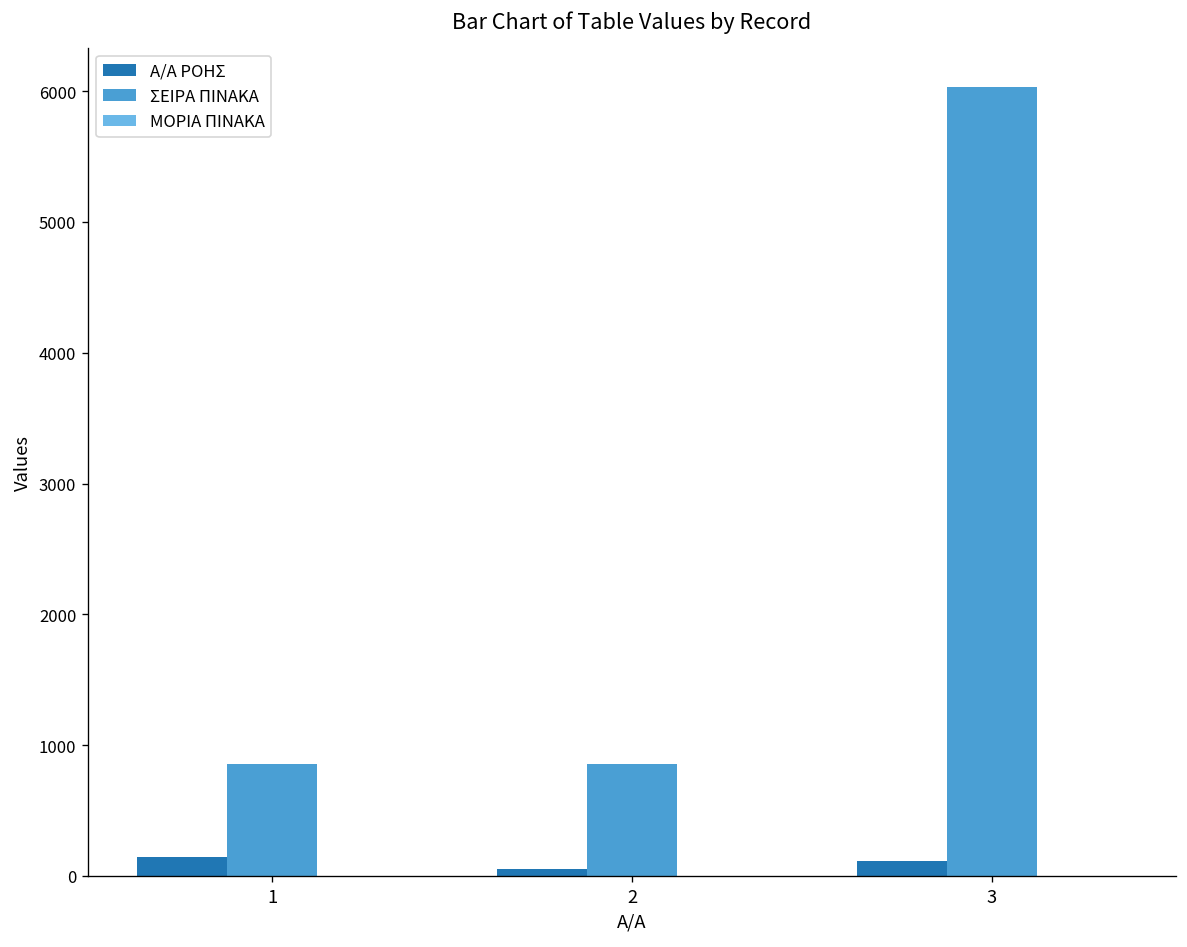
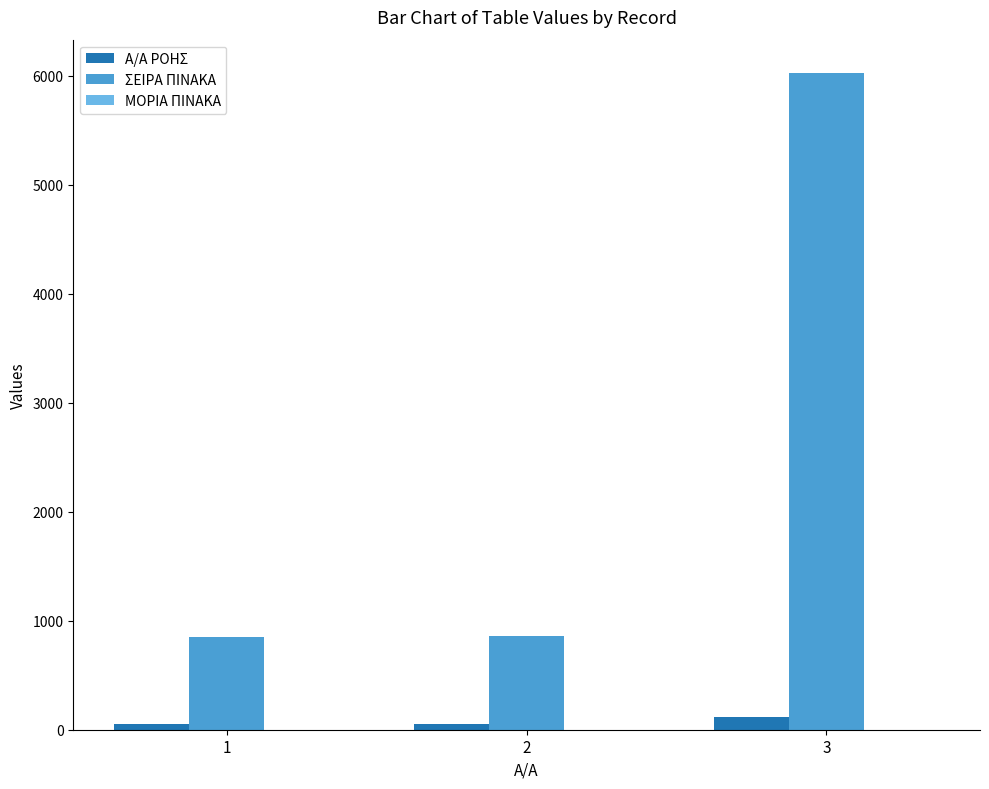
Α/Α ΡΟΗΣ, 1: 140 -> 50
